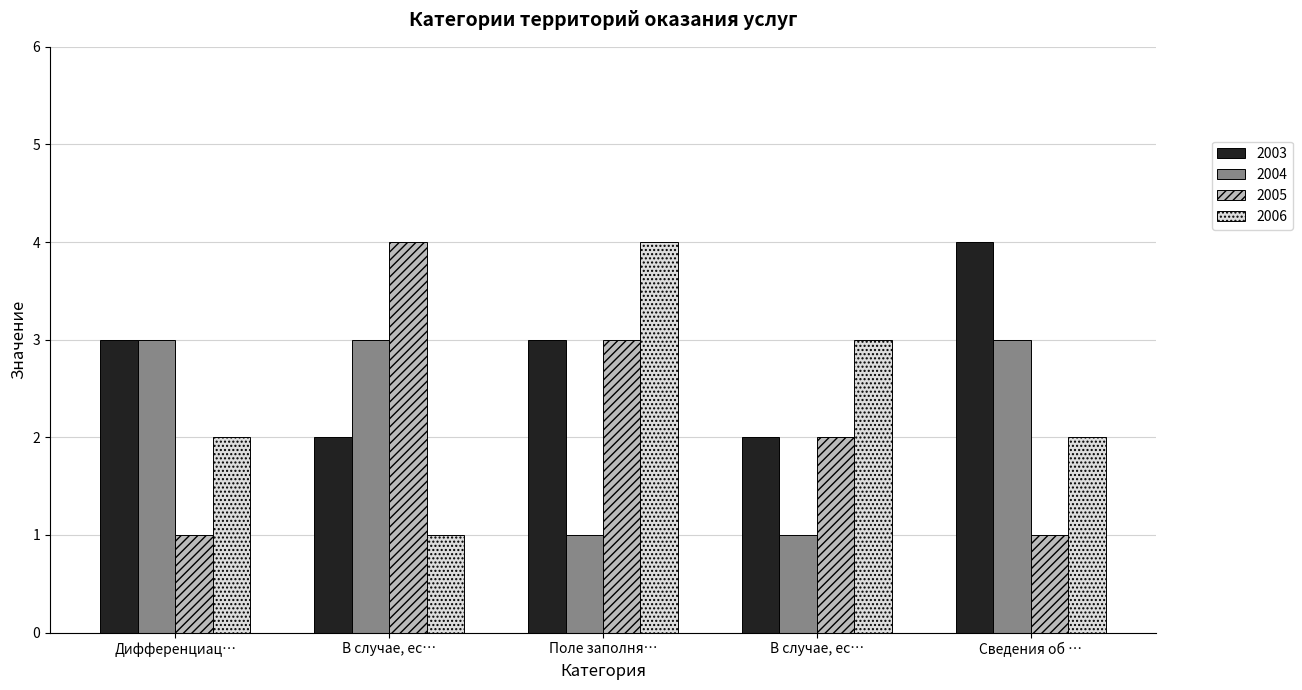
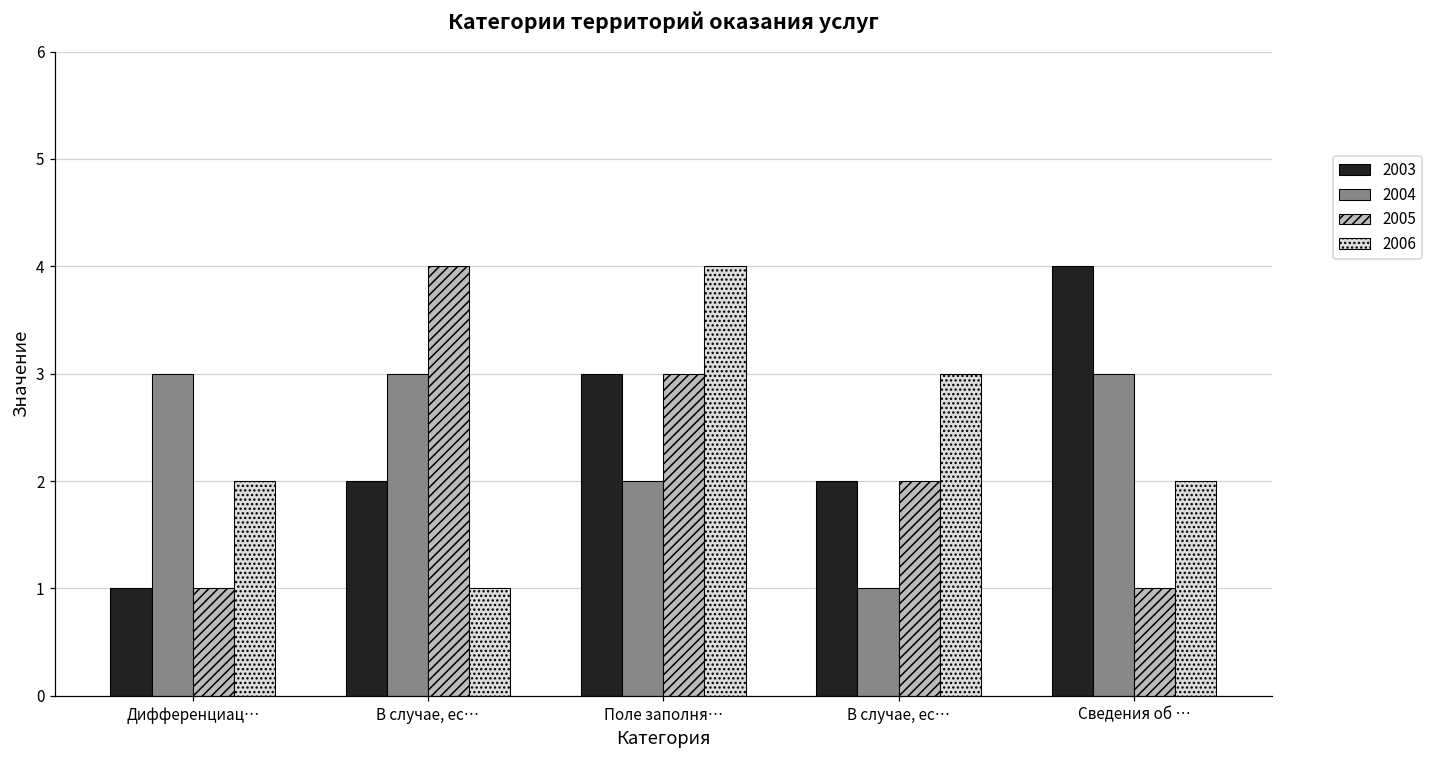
2003, Дифференциац…: 3 -> 1
2004, Поле заполня…: 1 -> 2
